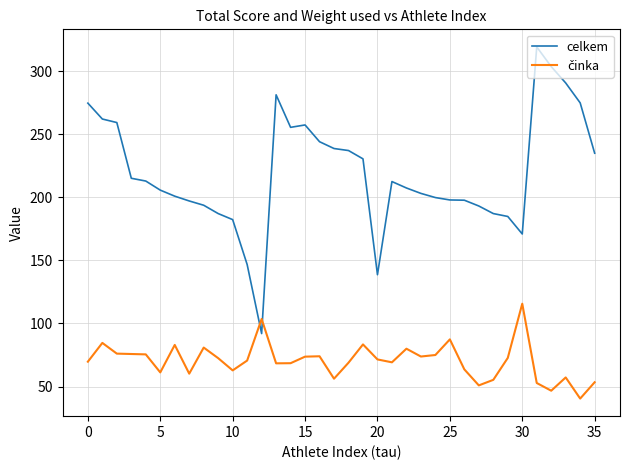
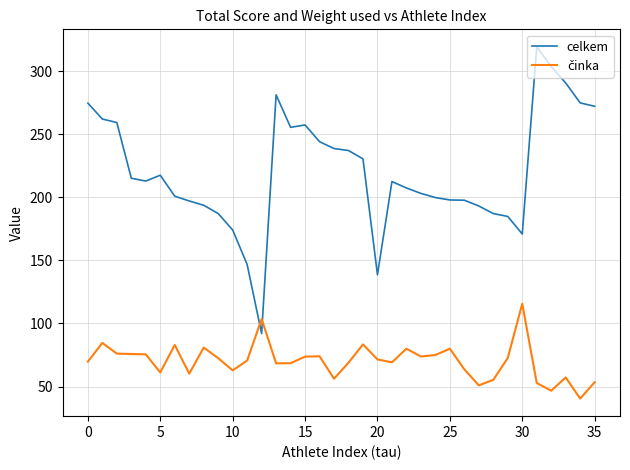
celkem, 5: 206 -> 218
celkem, 10: 182 -> 174
činka, 25: 87 -> 80
celkem, 35: 235 -> 272
